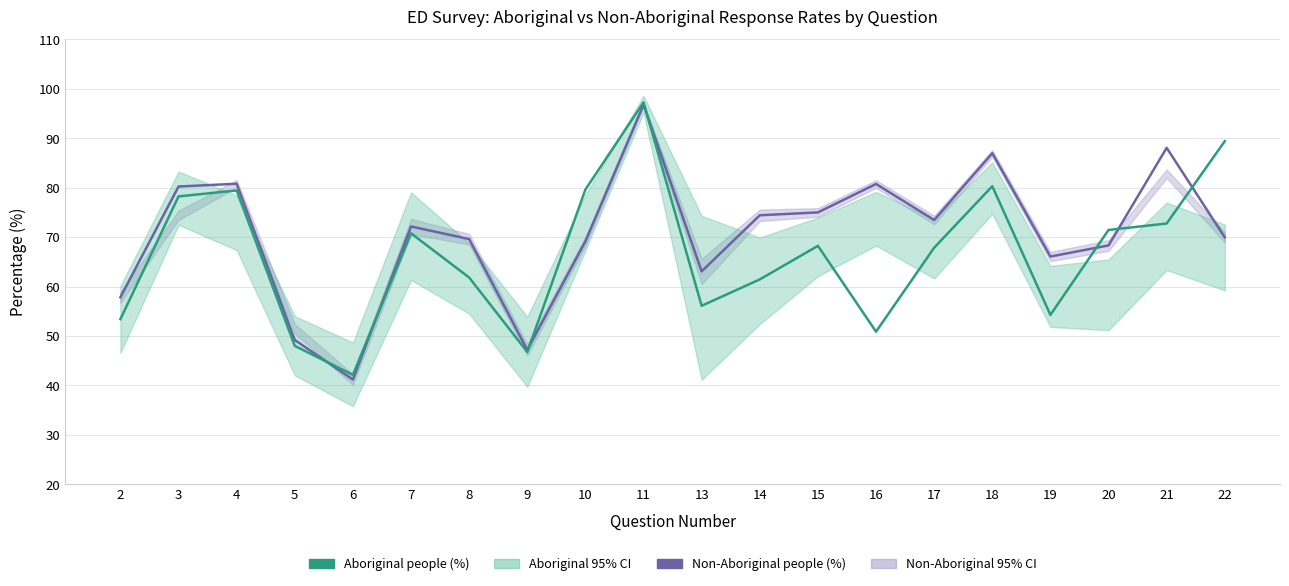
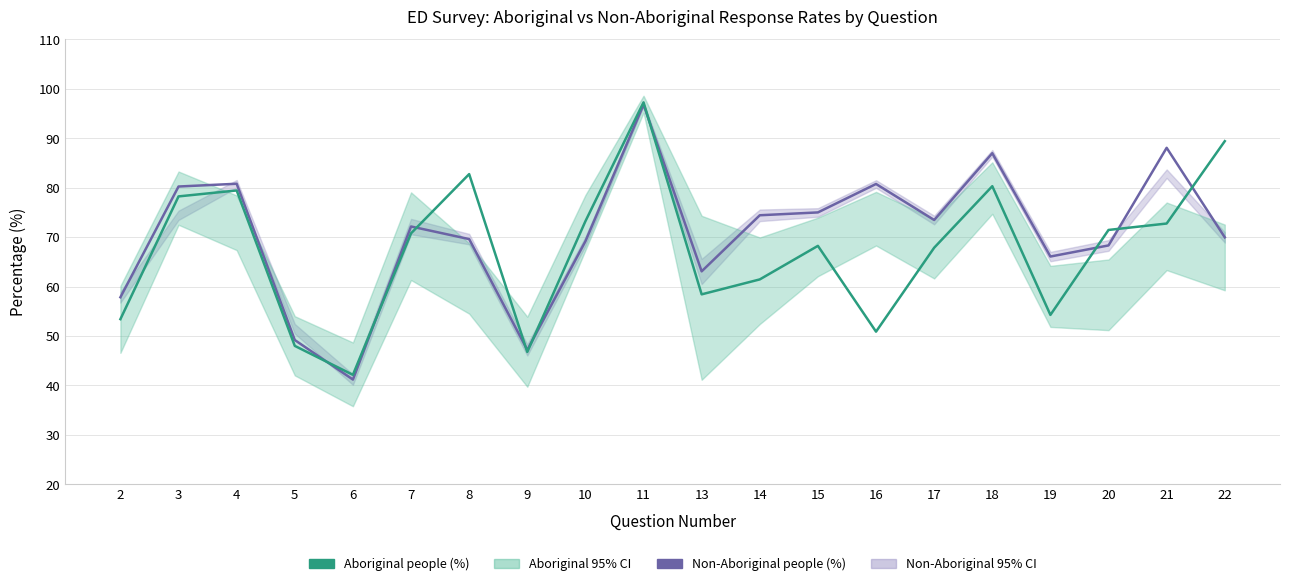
Aboriginal people (%), 8: 62 -> 83
Aboriginal people (%), 10: 80 -> 73
Aboriginal people (%), 13: 56 -> 58
